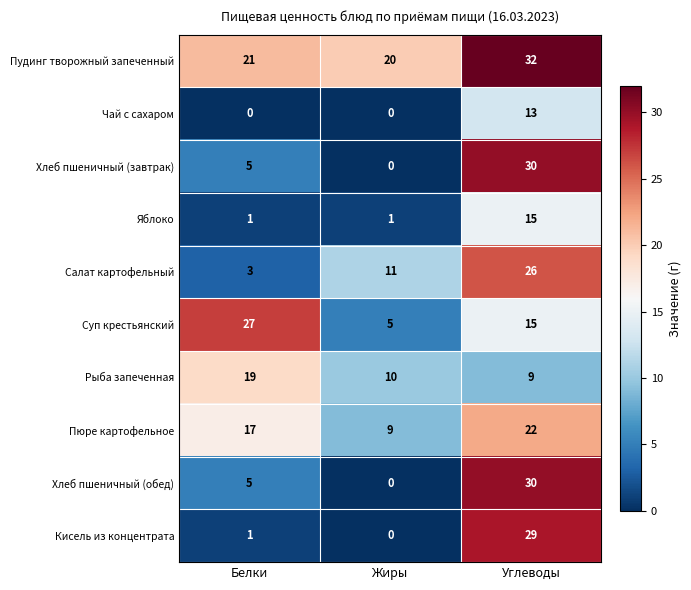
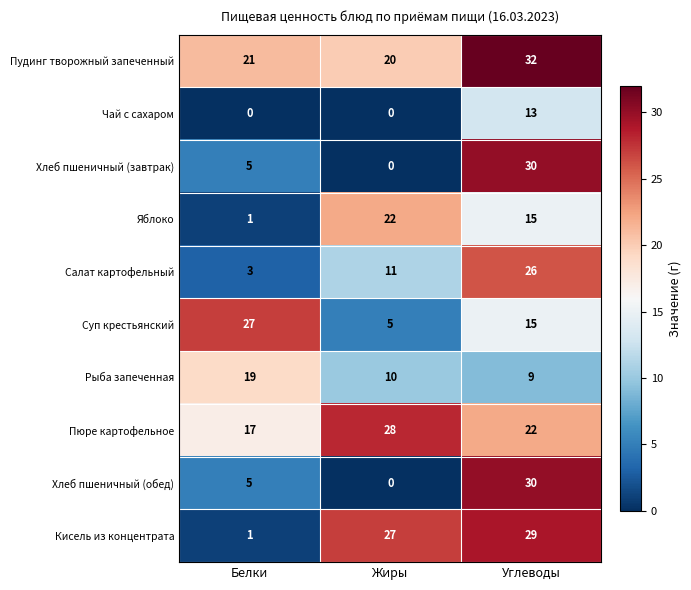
Яблоко, Жиры: 1 -> 22
Пюре картофельное, Жиры: 9 -> 28
Кисель из концентрата, Жиры: 0 -> 27
